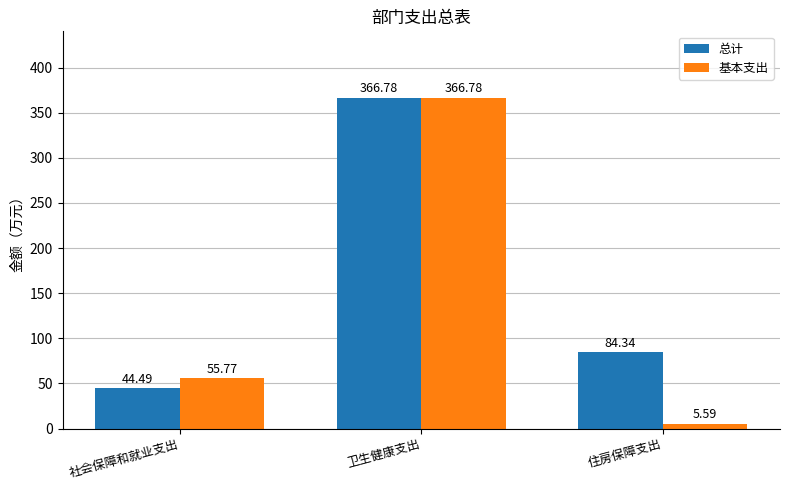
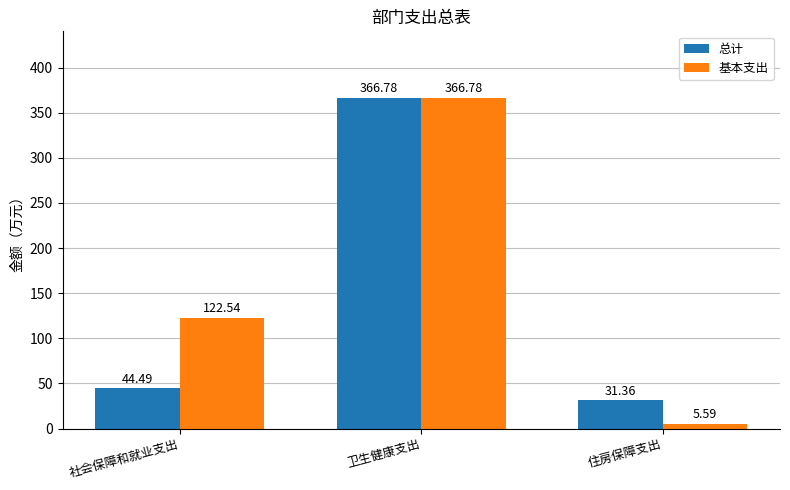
基本支出, 社会保障和就业支出: 55.77 -> 122.54
总计, 住房保障支出: 84.34 -> 31.36
